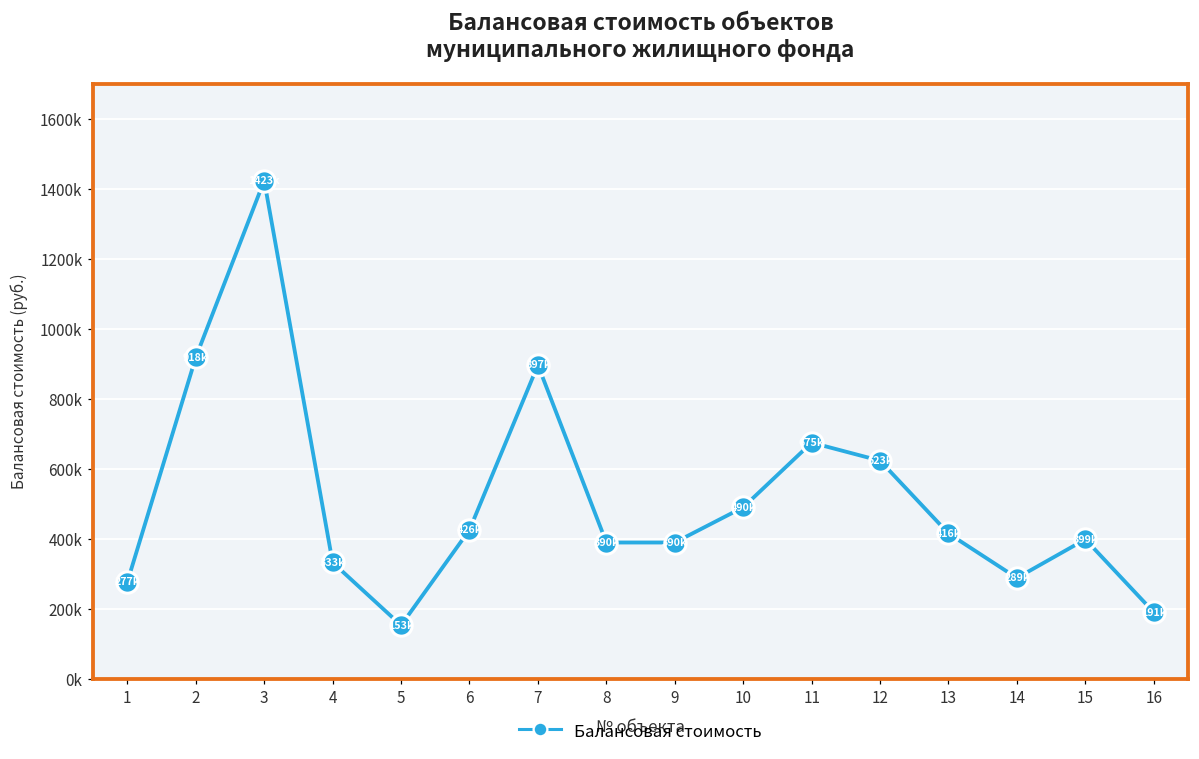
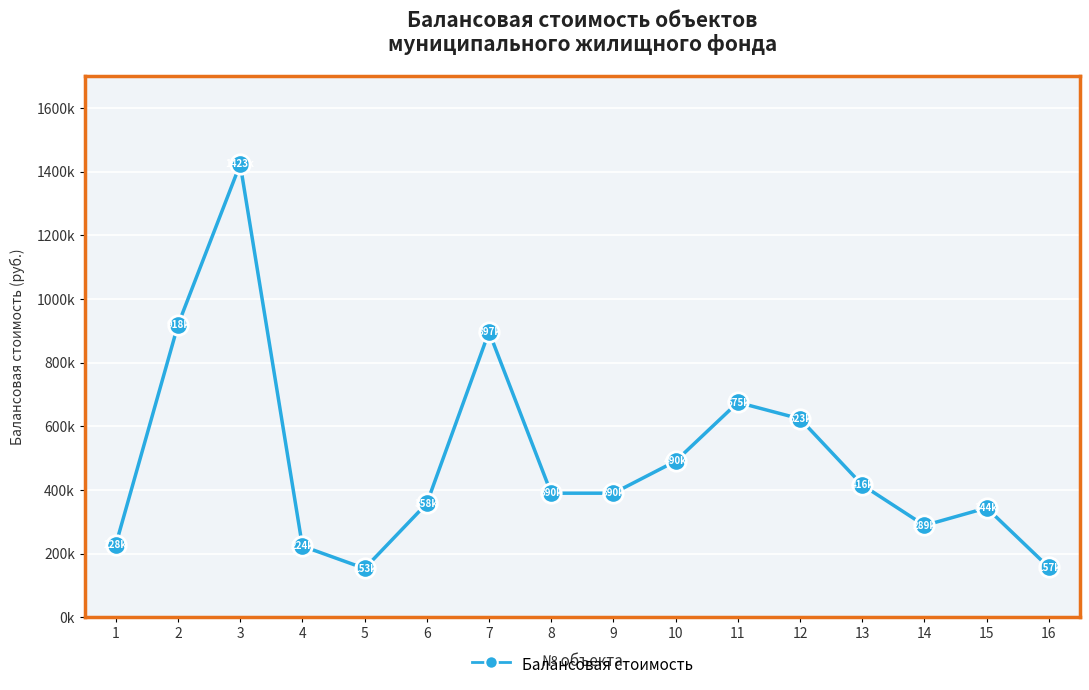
1: 277k -> 228k
4: 333k -> 224k
6: 426k -> 358k
15: 399k -> 344k
16: 191k -> 157k
